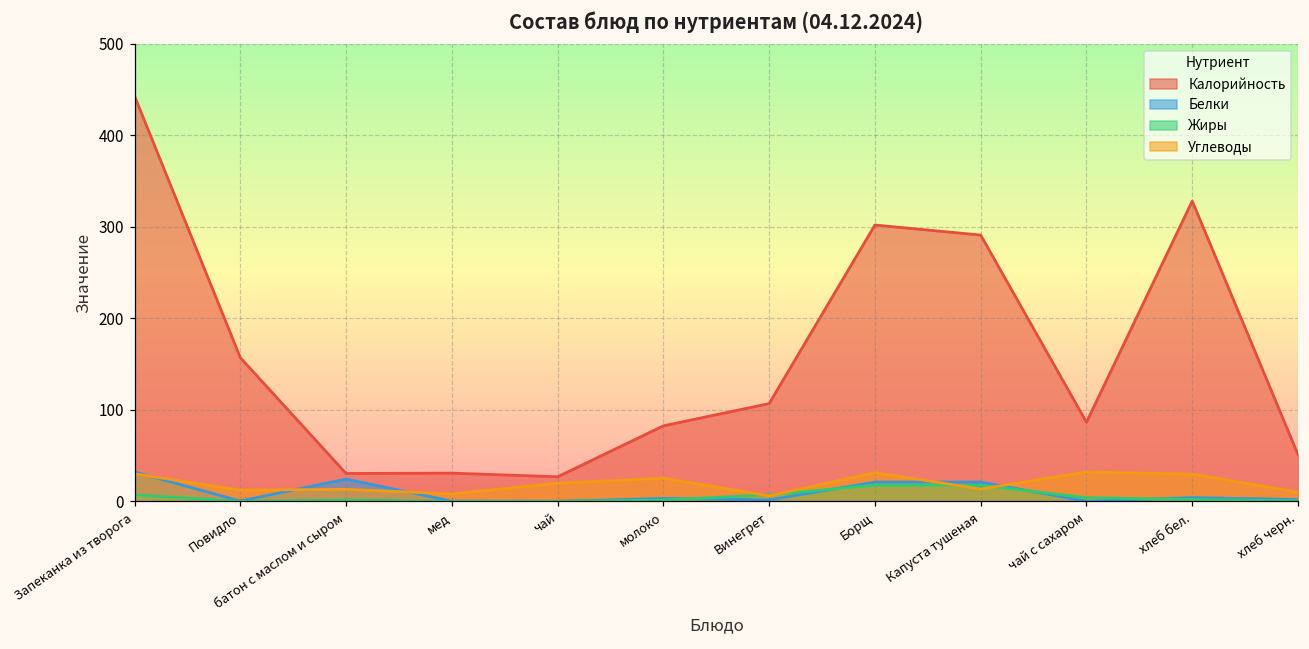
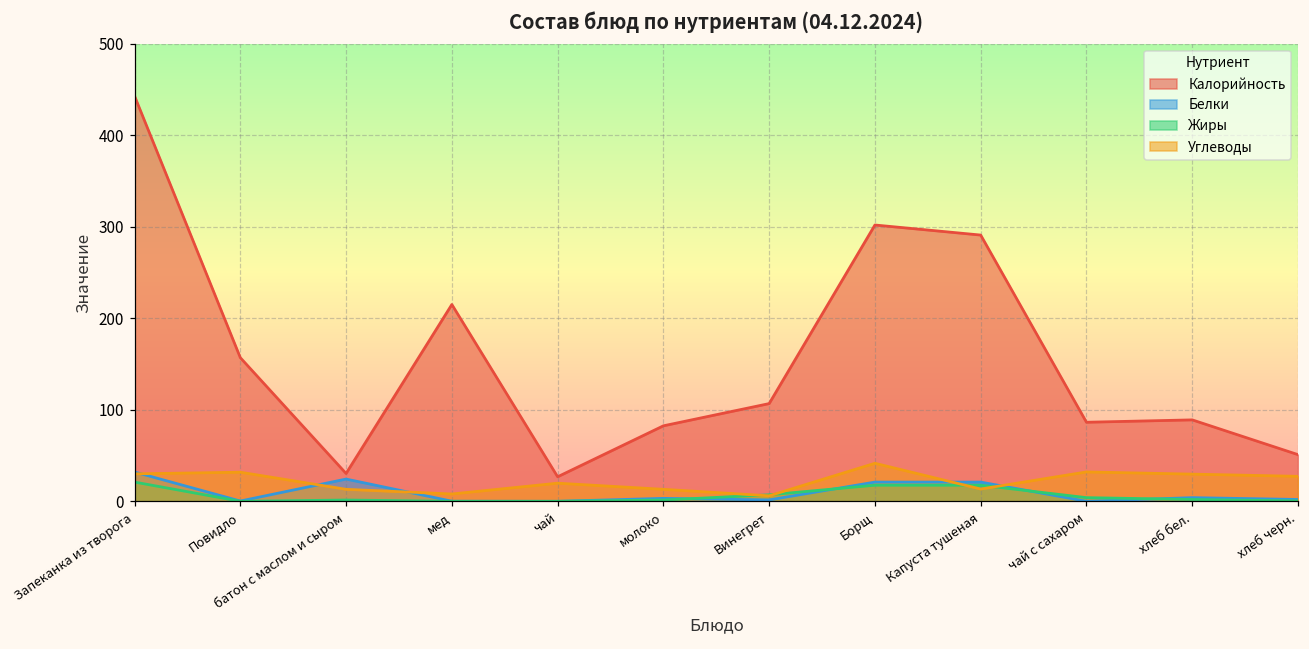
Жиры, Запеканка из творога: 10 -> 20
Углеводы, Повидло: 10 -> 30
Калорийность, мед: 30 -> 220
Углеводы, молоко: 30 -> 10
Углеводы, Борщ: 30 -> 40
Калорийность, хлеб бел.: 330 -> 90
Углеводы, хлеб черн.: 10 -> 30
